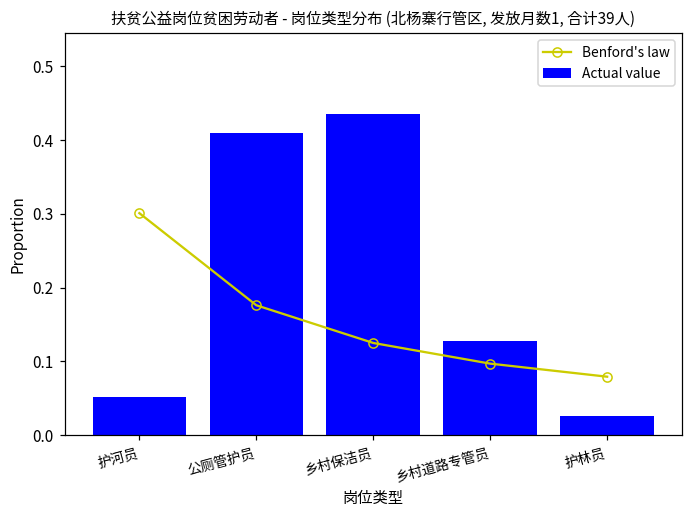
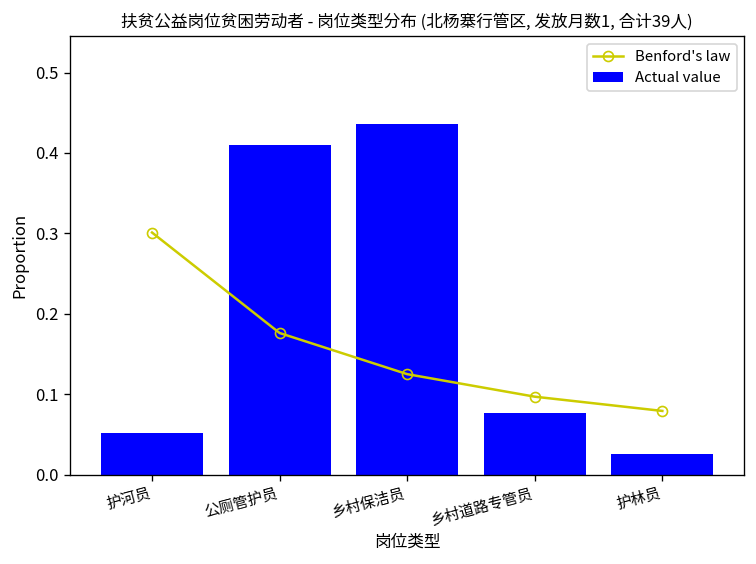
Actual value, 乡村道路专管员: 0.13 -> 0.08
